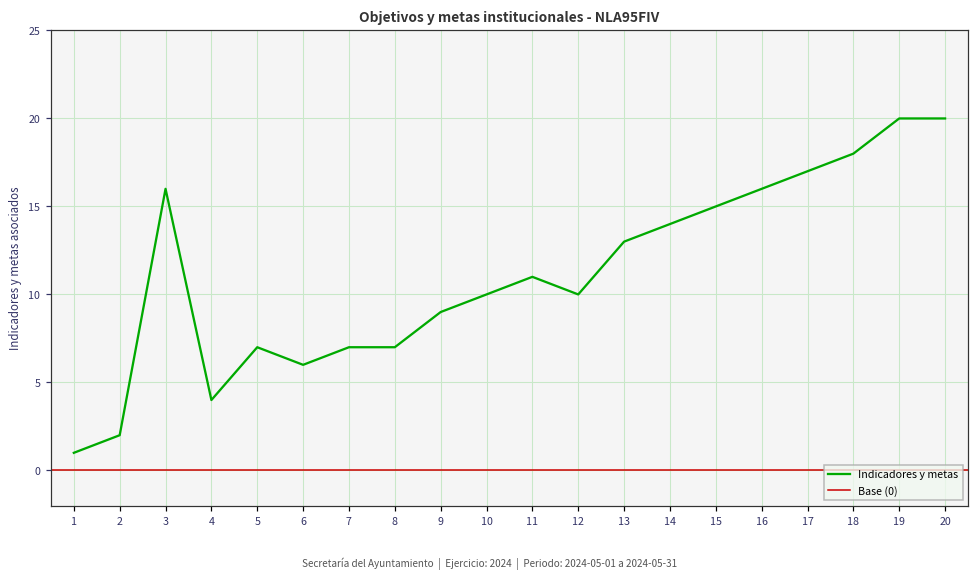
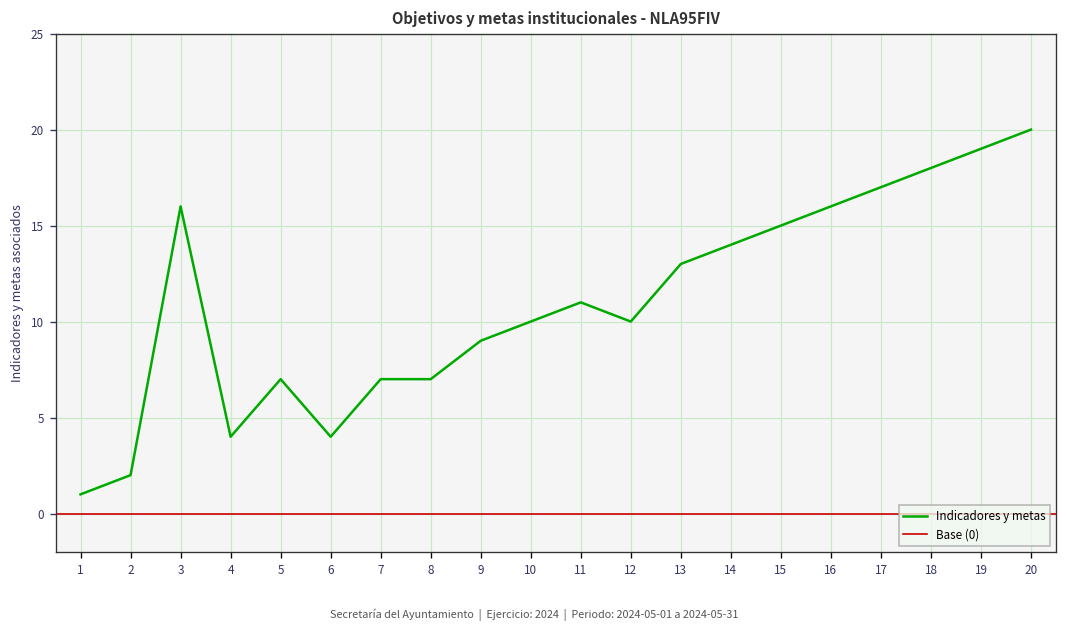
6: 6 -> 4
19: 20 -> 19
